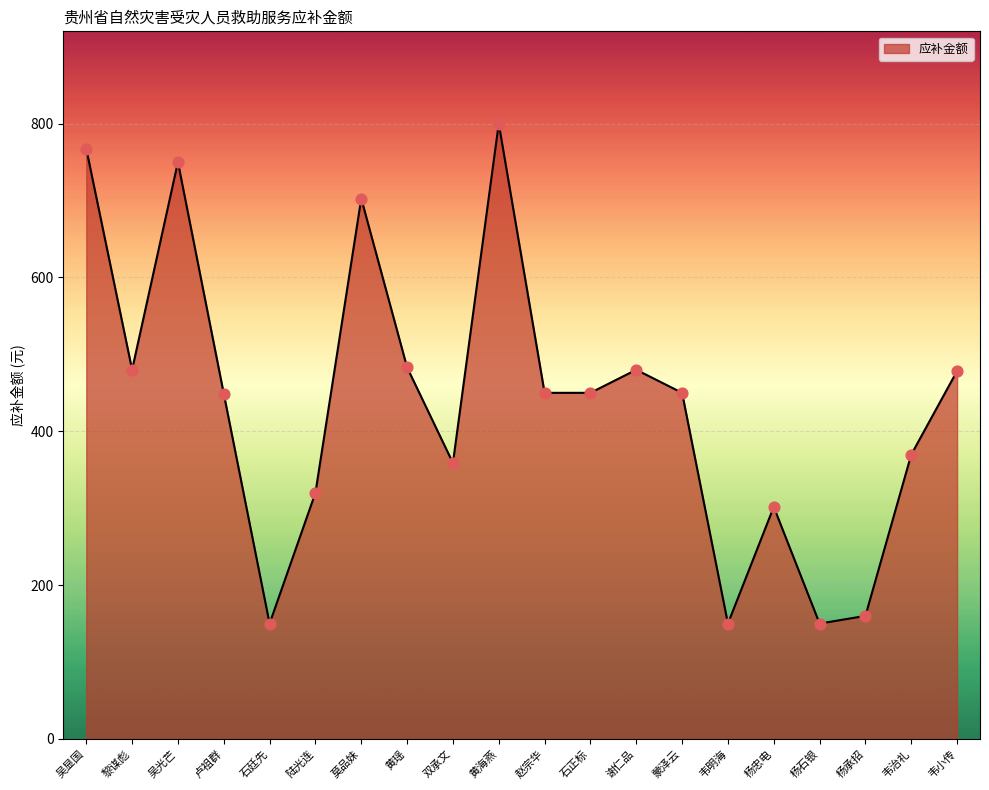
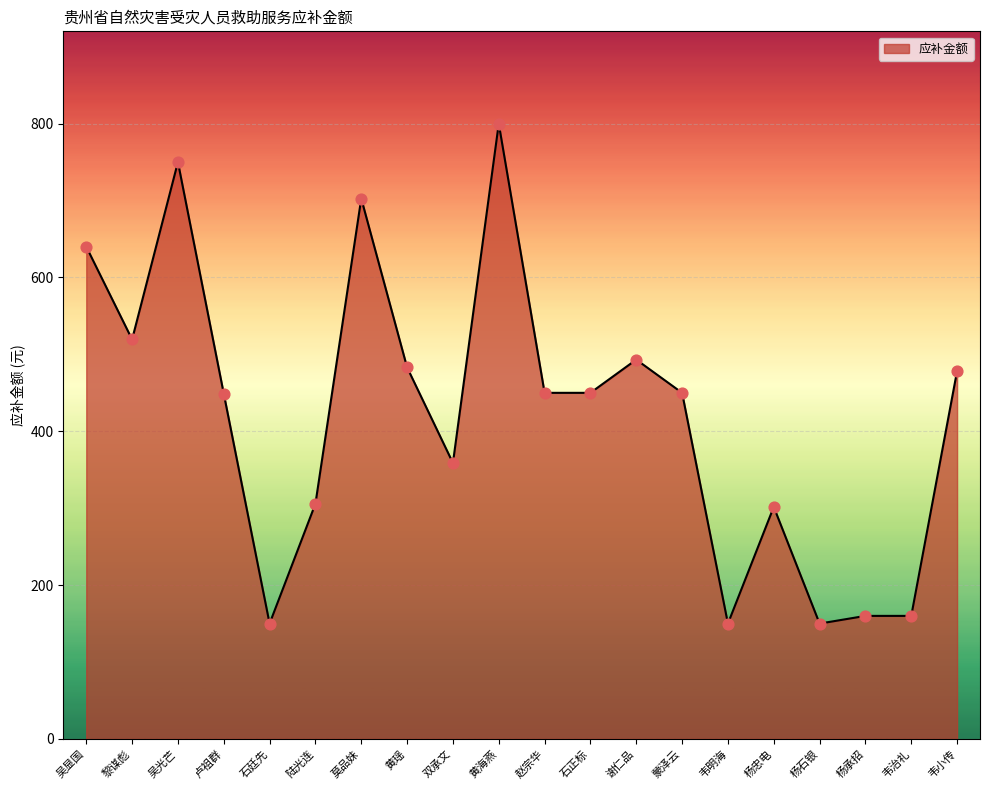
吴显国: 770 -> 640
黎谋彪: 480 -> 520
陆光连: 320 -> 310
谢仁品: 480 -> 490
韦治礼: 370 -> 160
